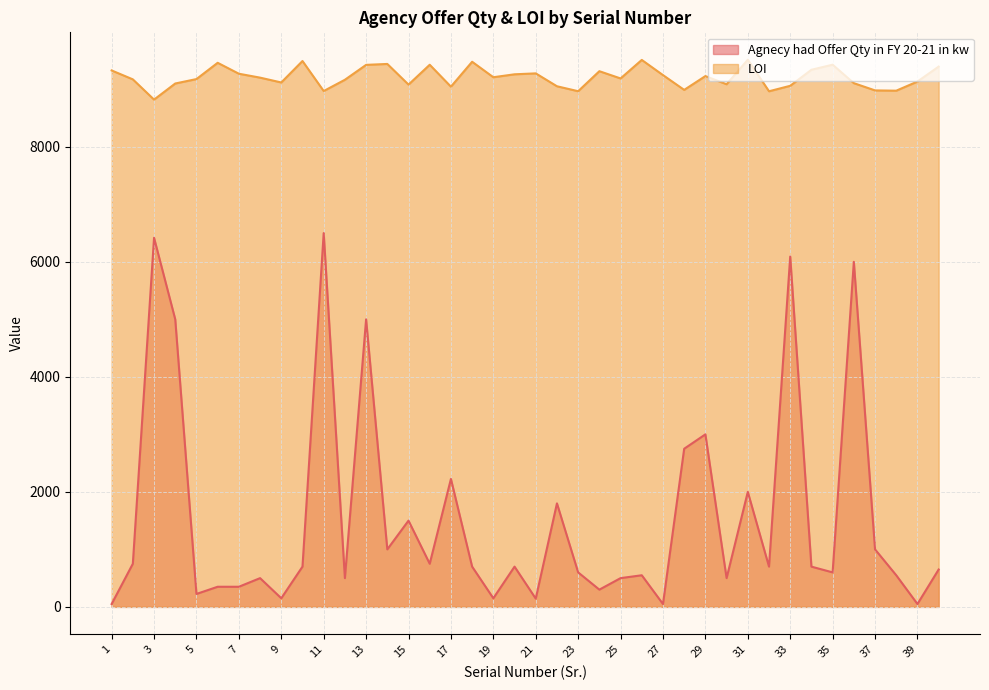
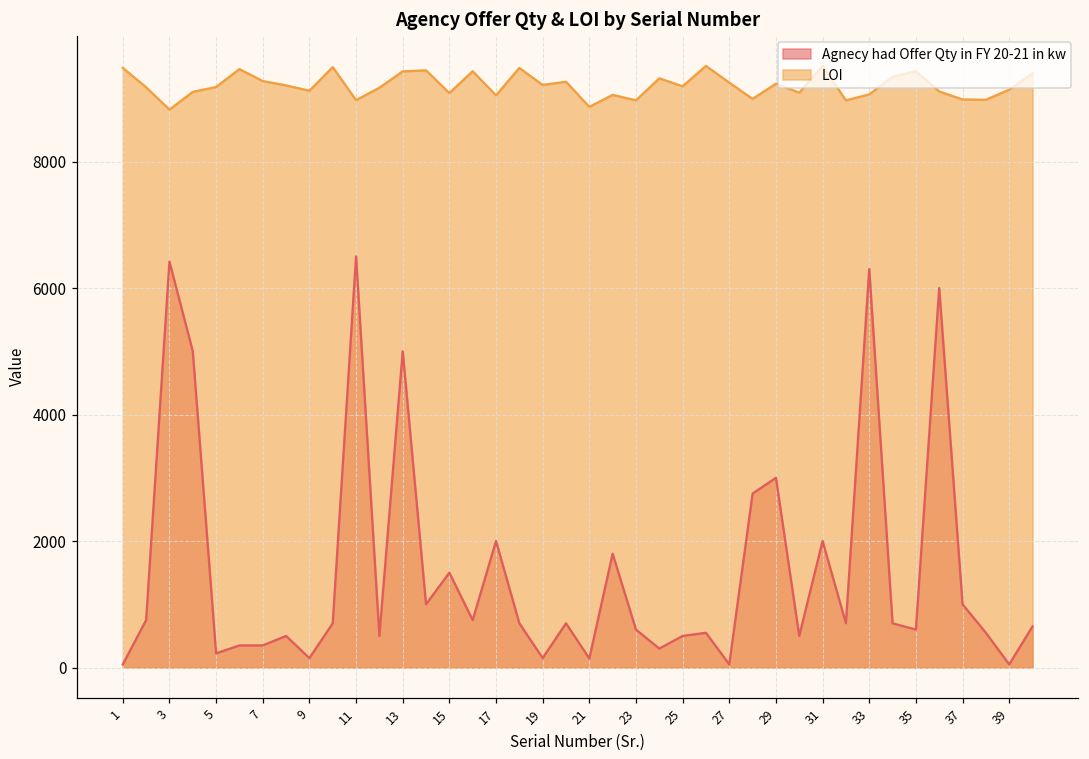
LOI, 1: 9300 -> 9500
Agnecy had Offer Qty in FY 20-21 in kw, 17: 2200 -> 2000
LOI, 21: 9300 -> 8900
Agnecy had Offer Qty in FY 20-21 in kw, 33: 6100 -> 6300
